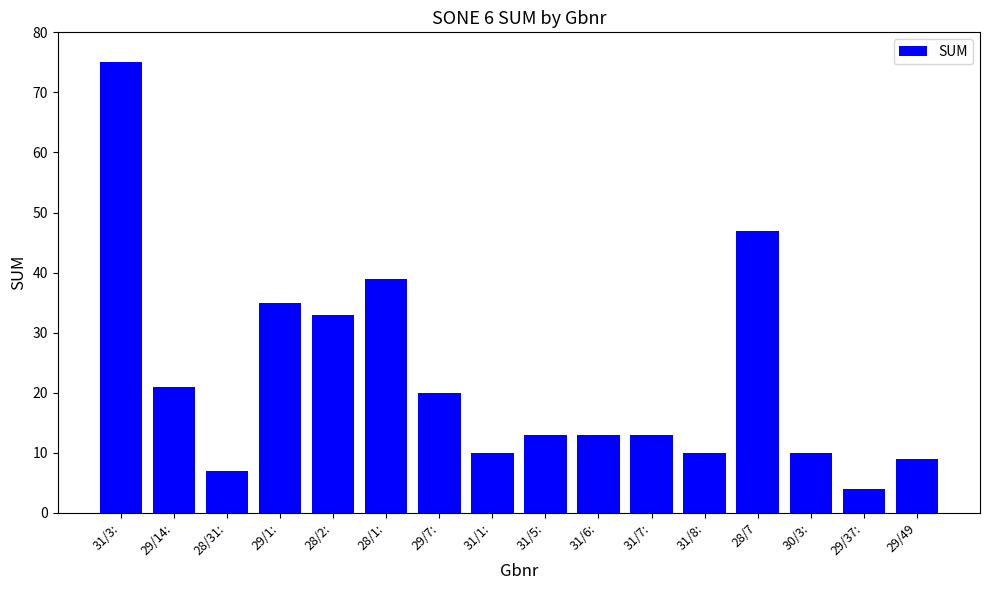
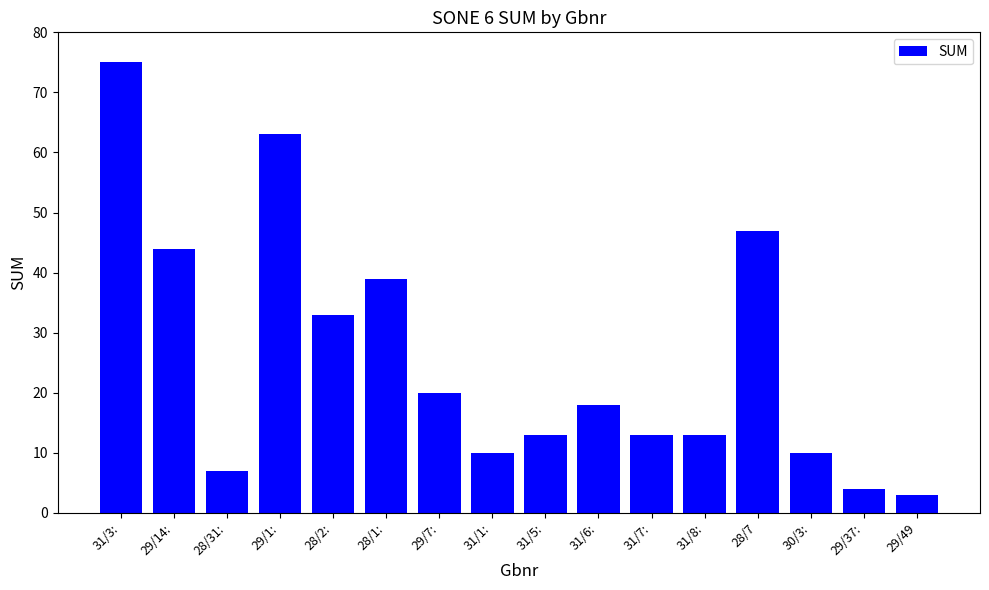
29/14:: 21 -> 44
29/1:: 35 -> 63
31/6:: 13 -> 18
31/8:: 10 -> 13
29/49: 9 -> 3
